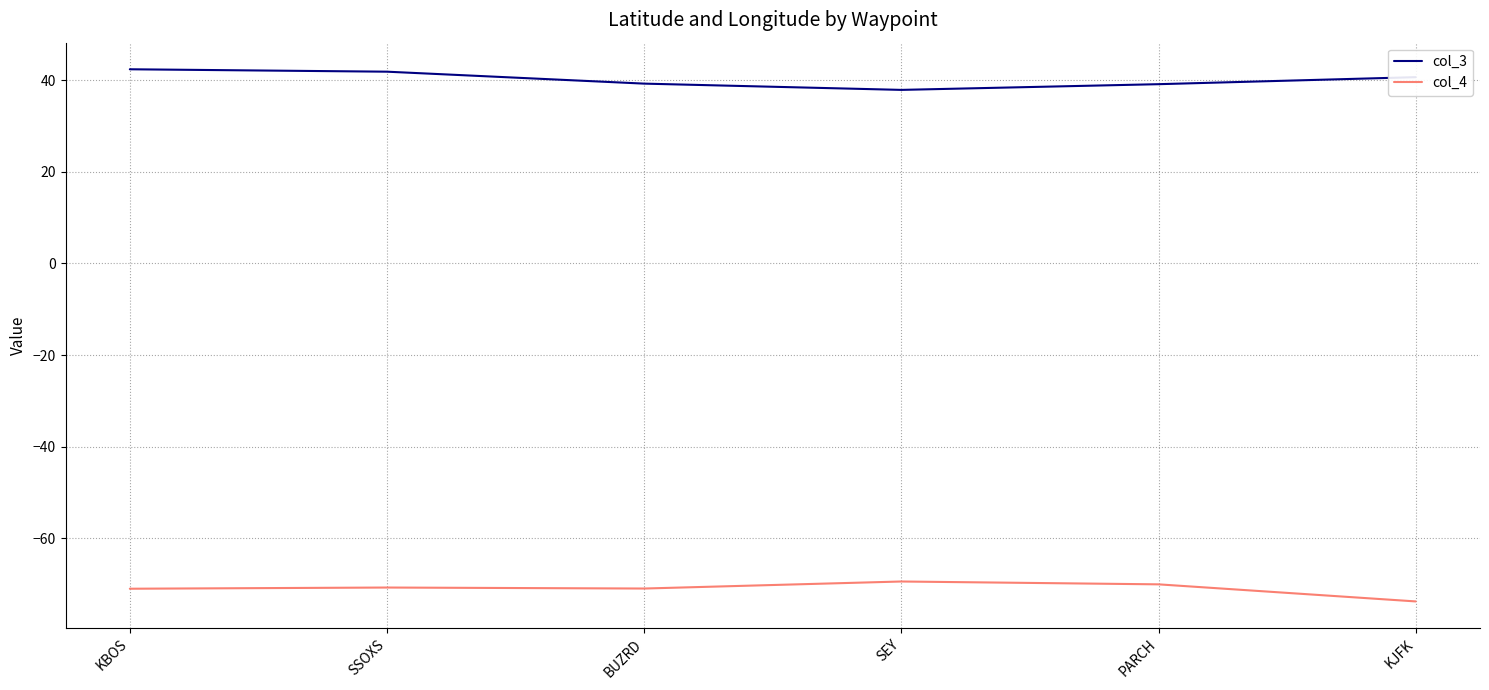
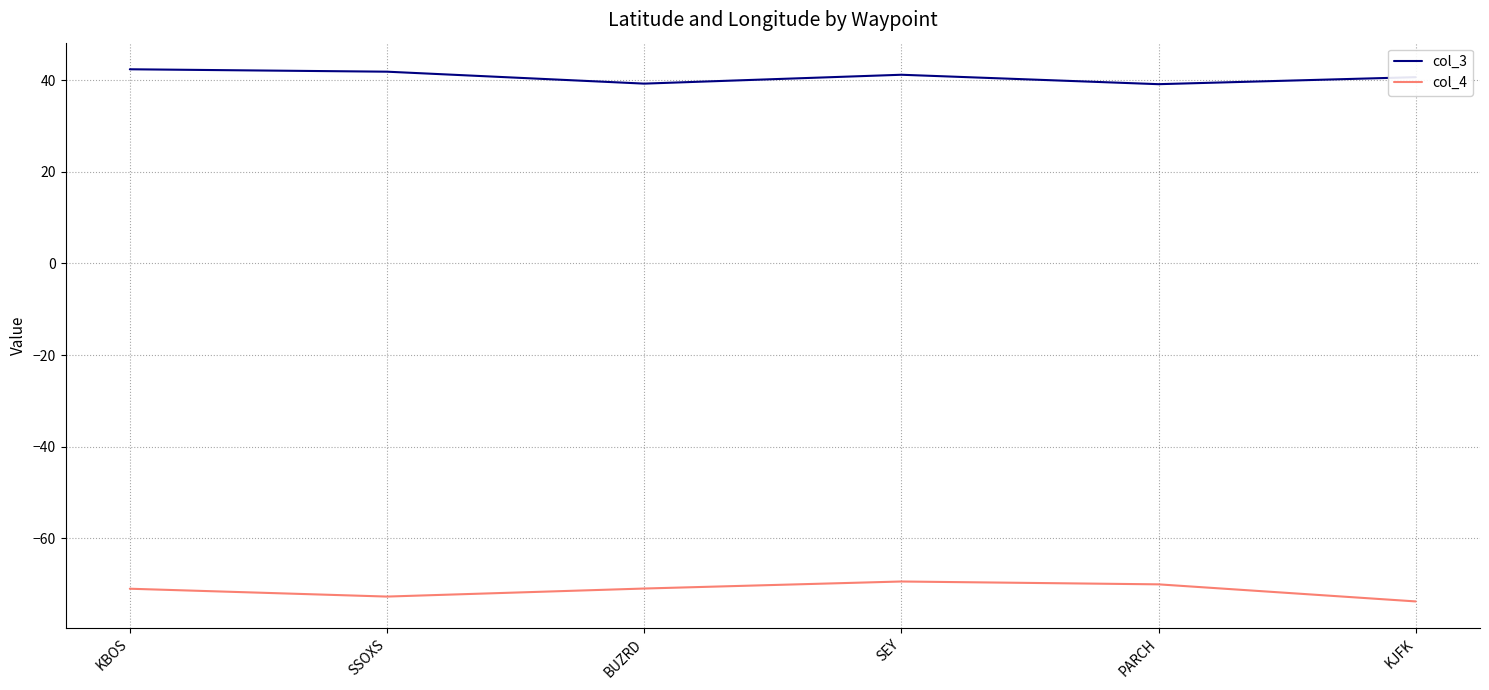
col_4, SSOXS: -71 -> -73
col_3, SEY: 38 -> 41
